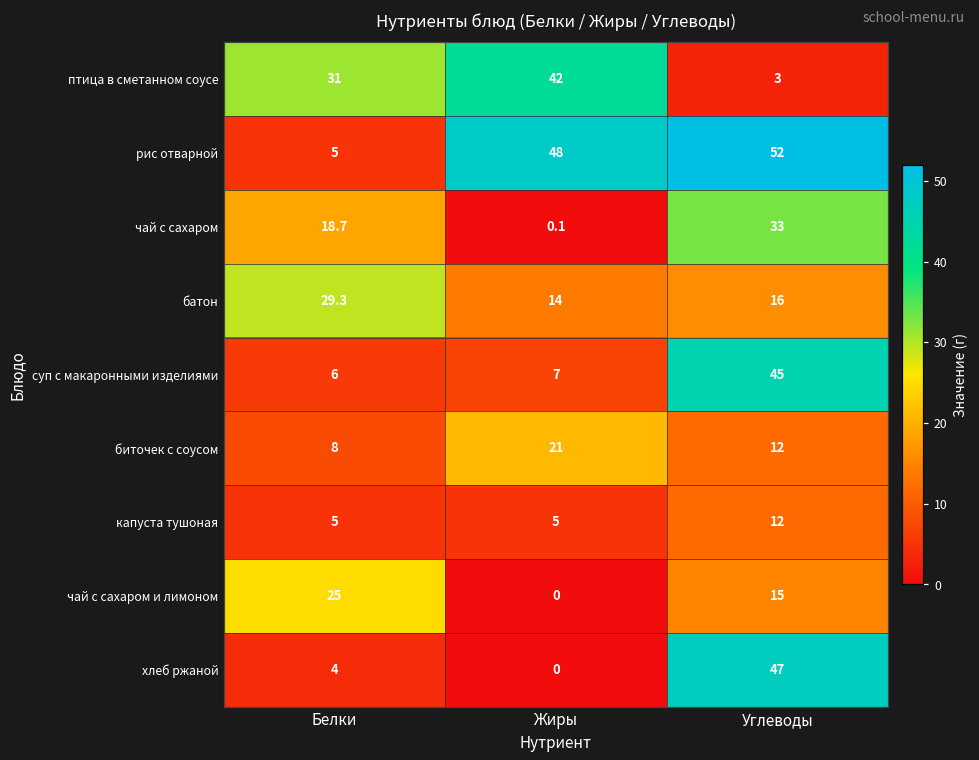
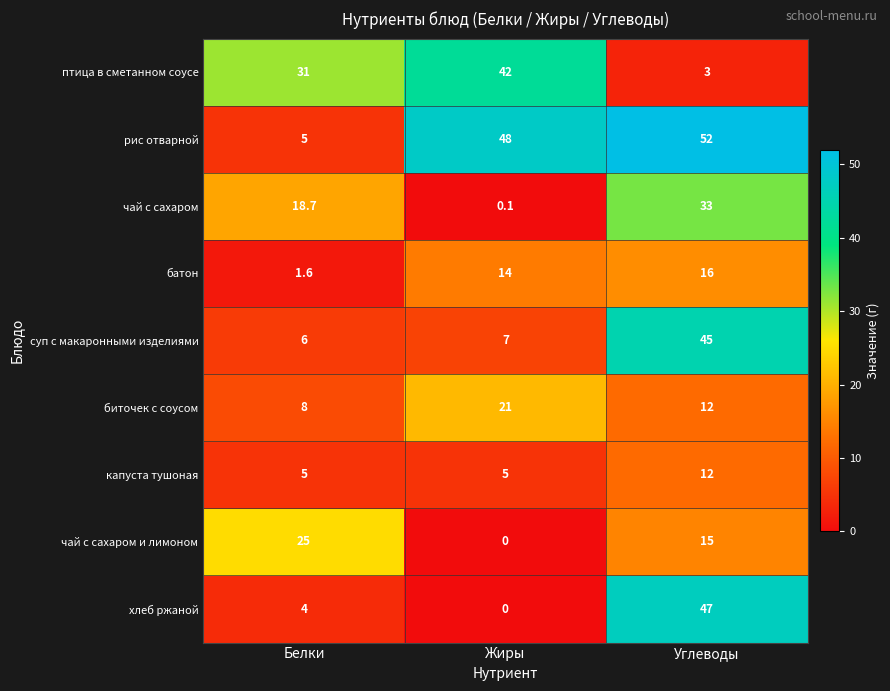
батон, Белки: 29.3 -> 1.6
